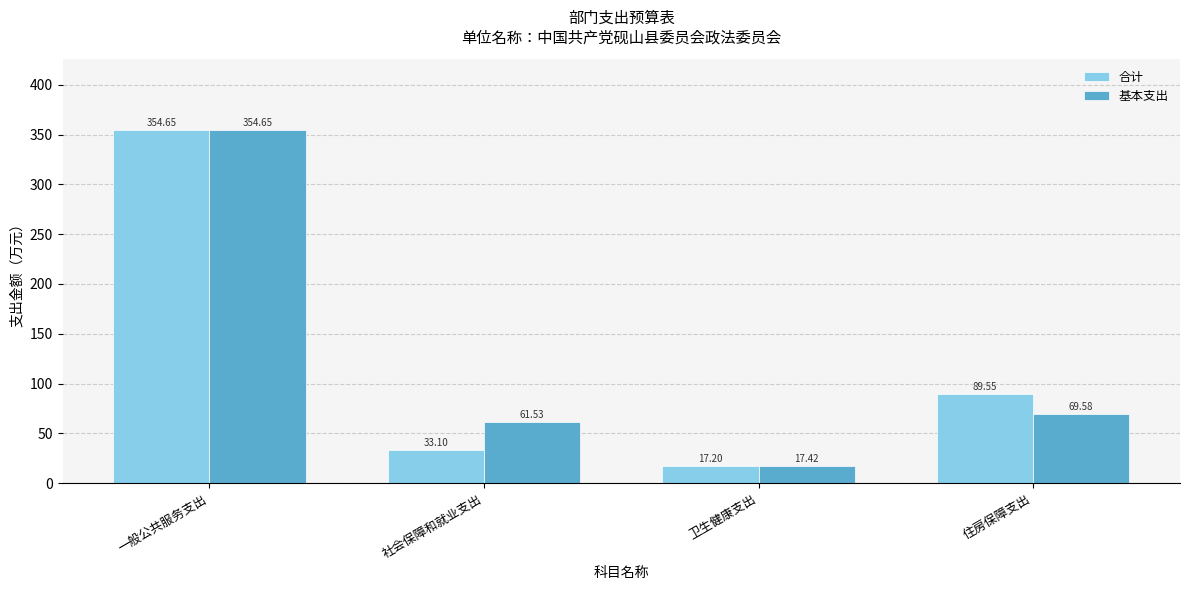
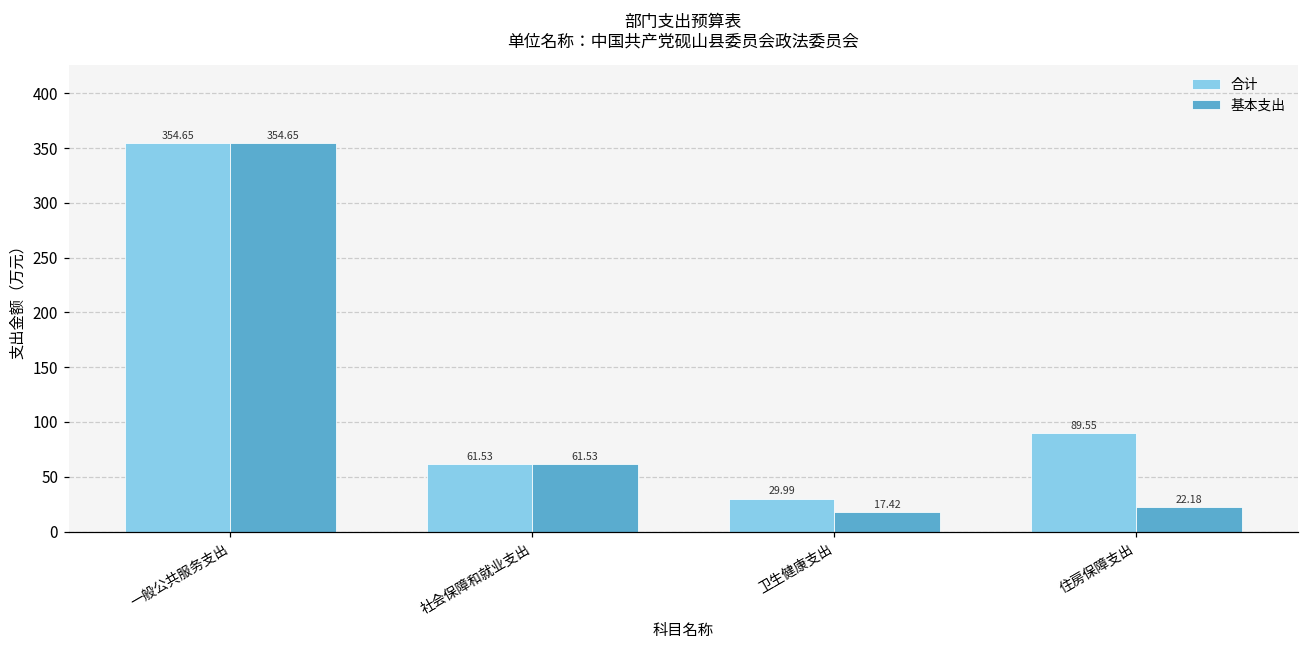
合计, 社会保障和就业支出: 33.10 -> 61.53
合计, 卫生健康支出: 17.20 -> 29.99
基本支出, 住房保障支出: 69.58 -> 22.18
